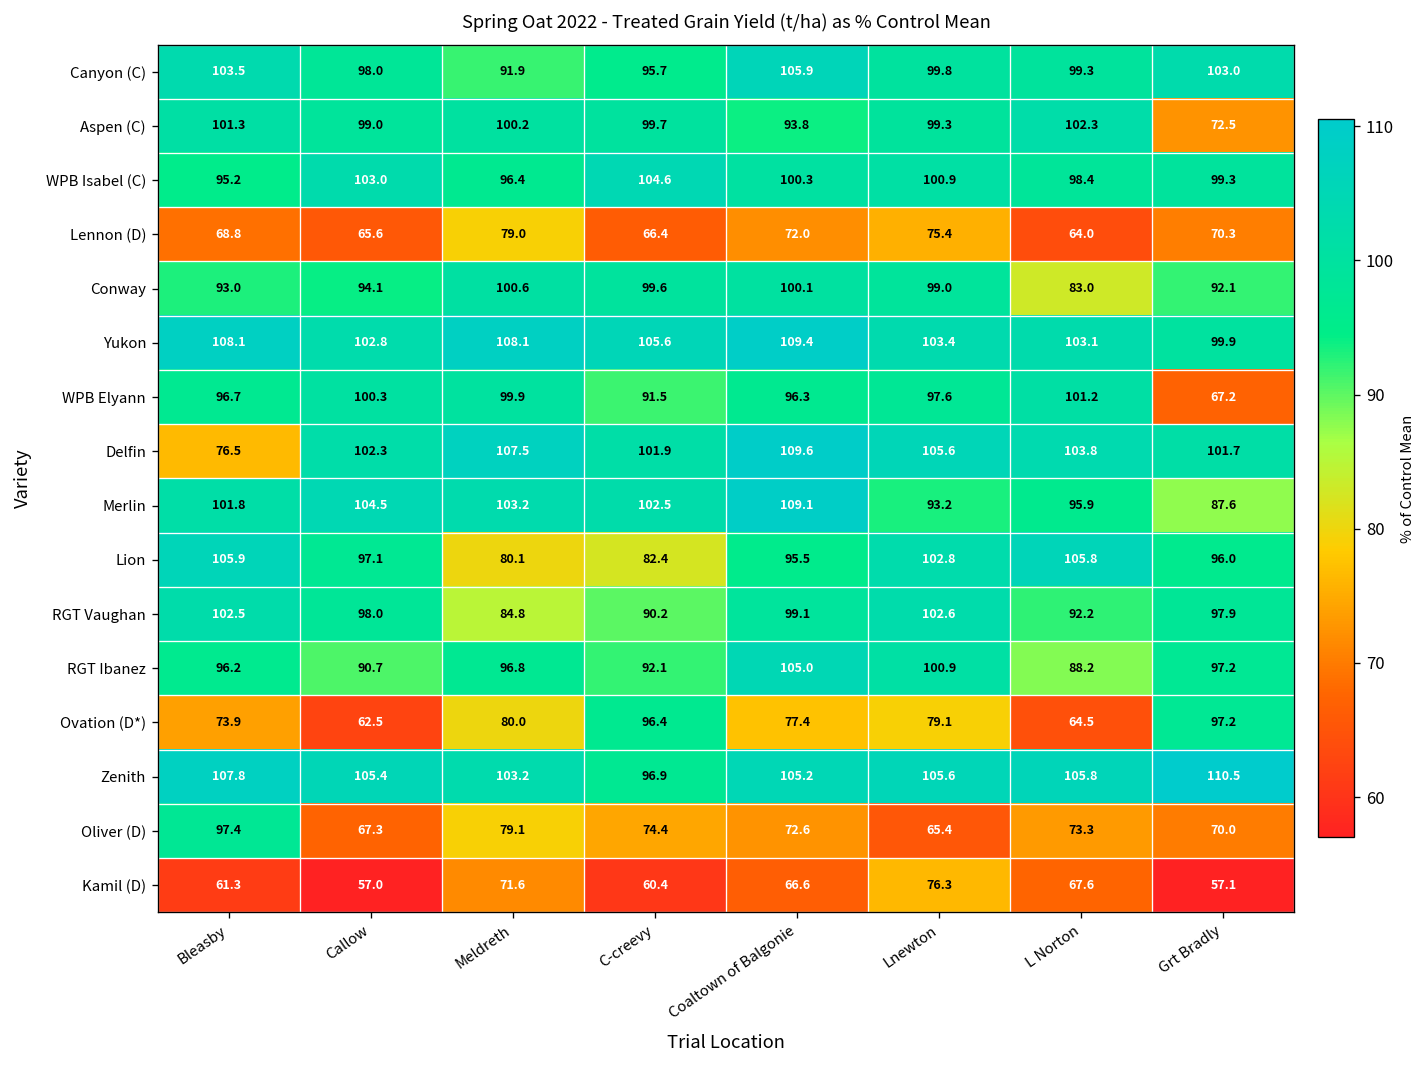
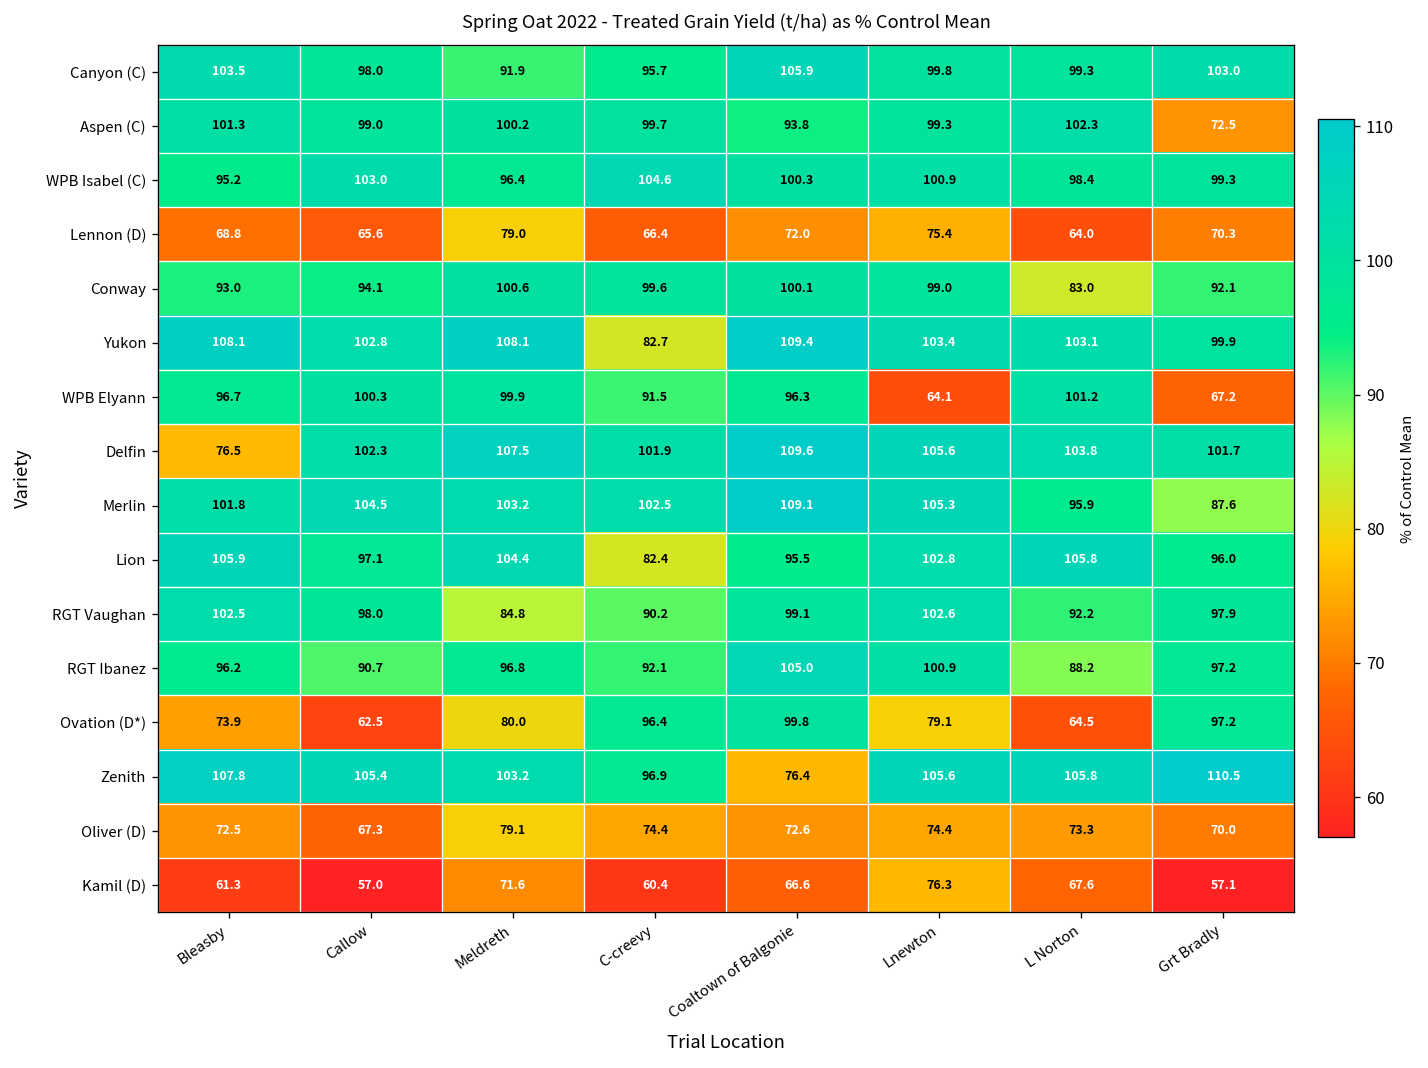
Yukon, C-creevy: 105.6 -> 82.7
WPB Elyann, Lnewton: 97.6 -> 64.1
Merlin, Lnewton: 93.2 -> 105.3
Lion, Meldreth: 80.1 -> 104.4
Ovation (D*), Coaltown of Balgonie: 77.4 -> 99.8
Zenith, Coaltown of Balgonie: 105.2 -> 76.4
Oliver (D), Bleasby: 97.4 -> 72.5
Oliver (D), Lnewton: 65.4 -> 74.4
